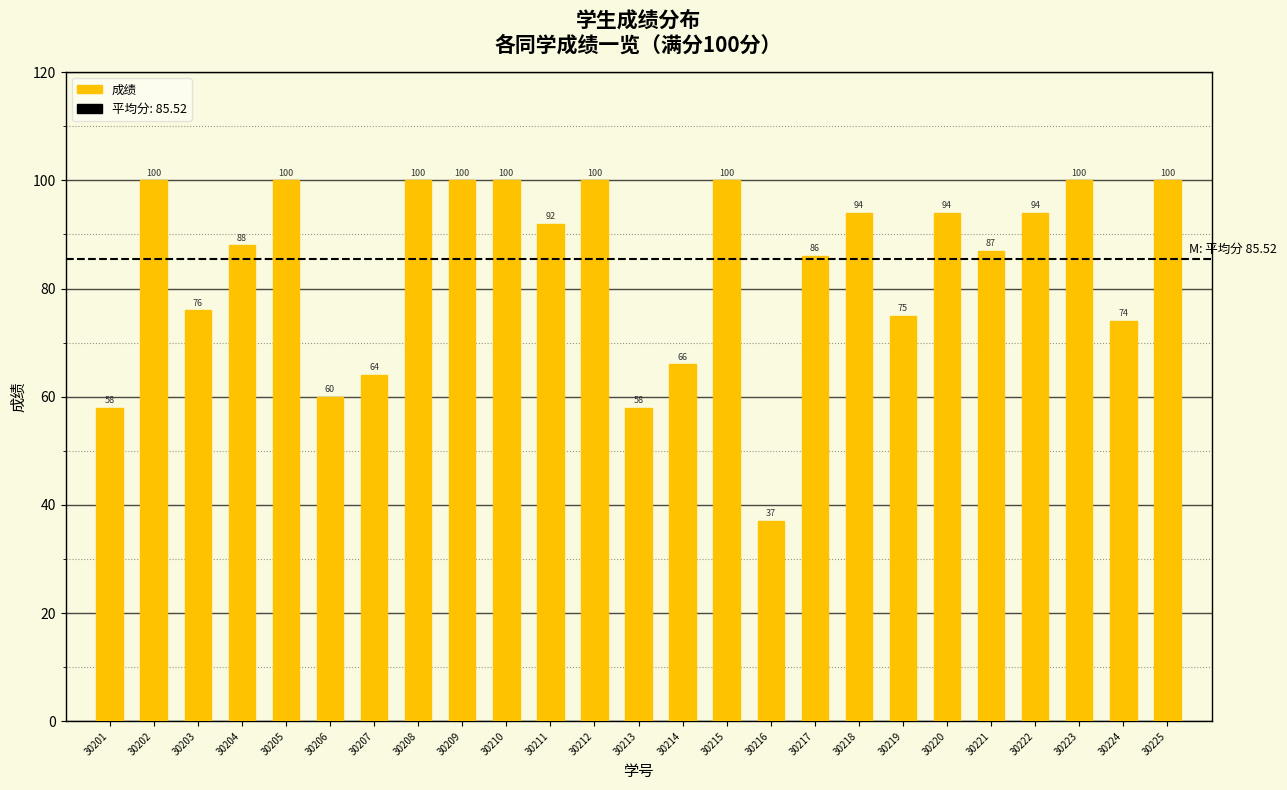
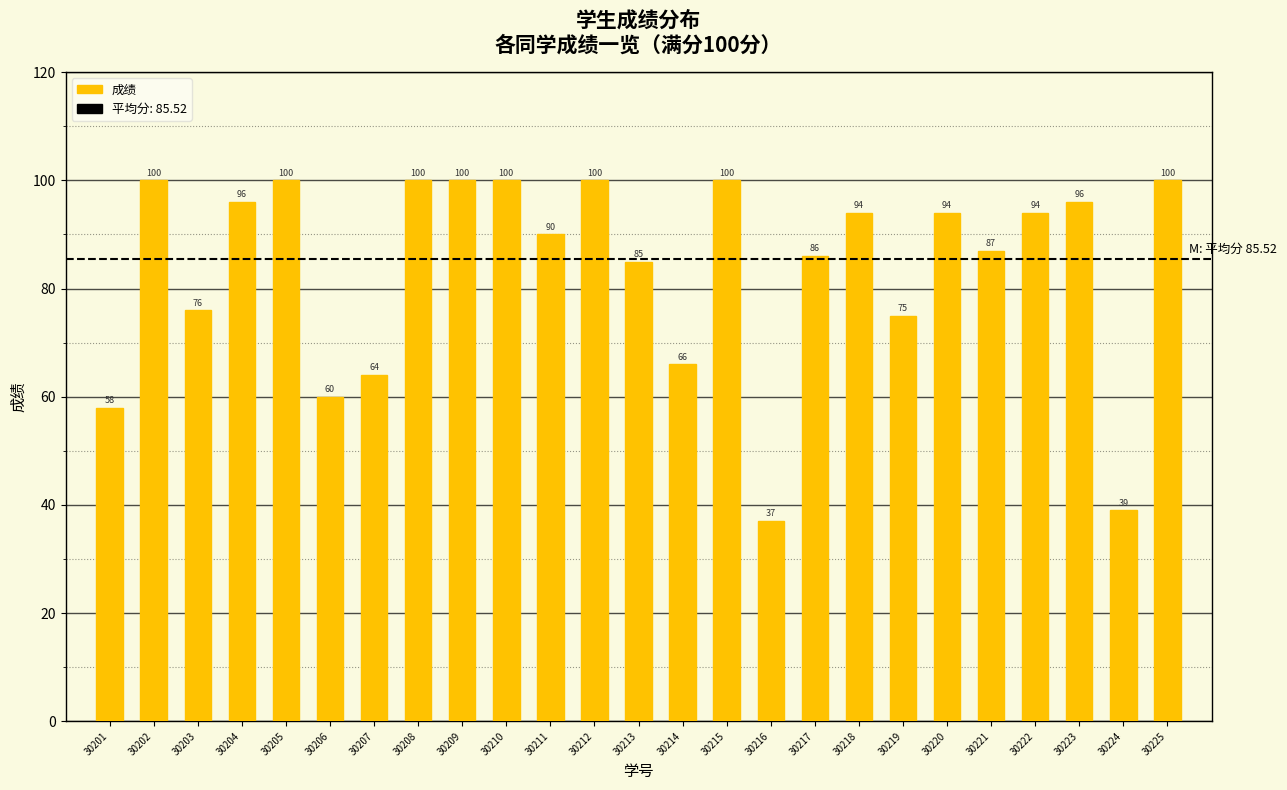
30204: 88 -> 96
30211: 92 -> 90
30213: 58 -> 85
30223: 100 -> 96
30224: 74 -> 39
